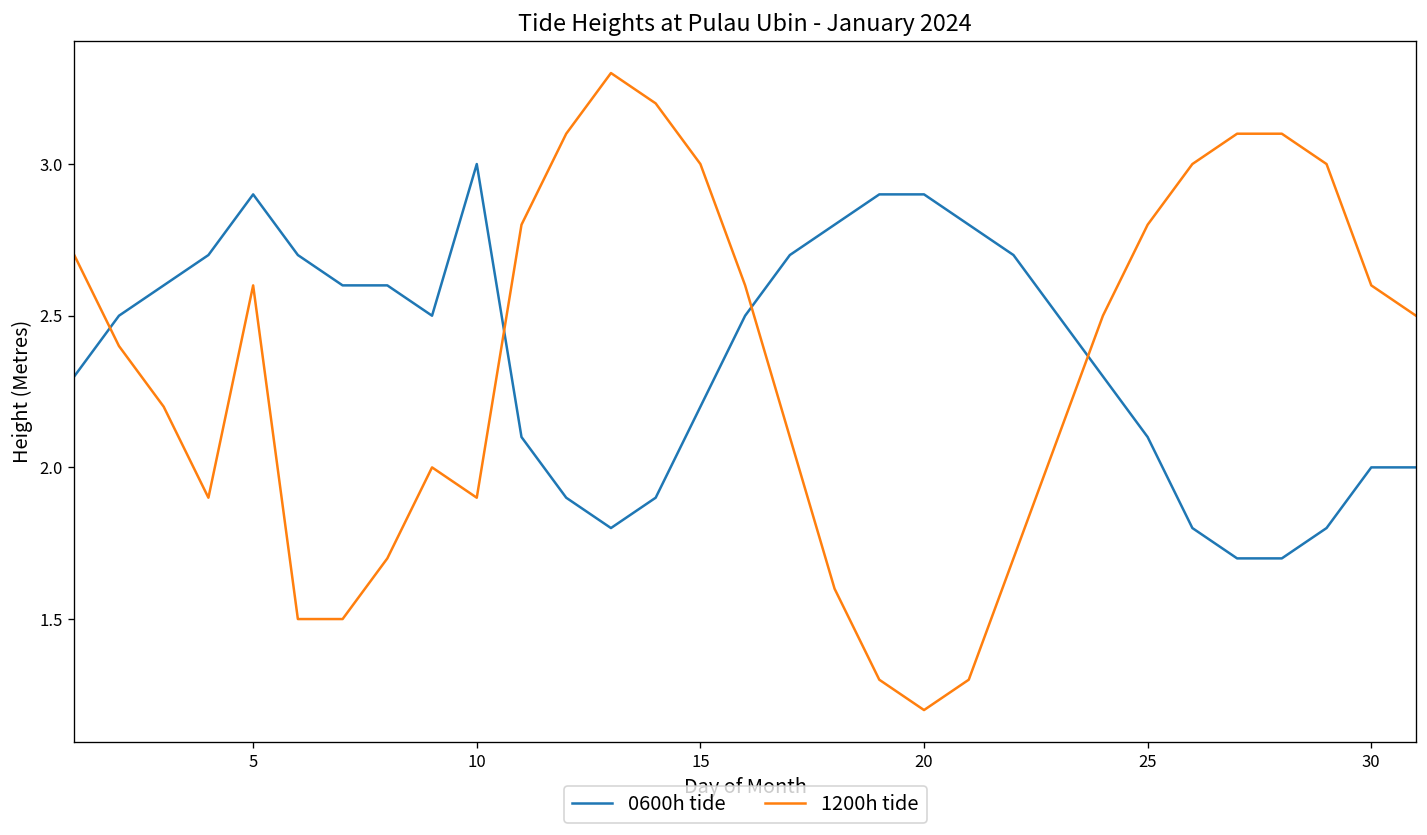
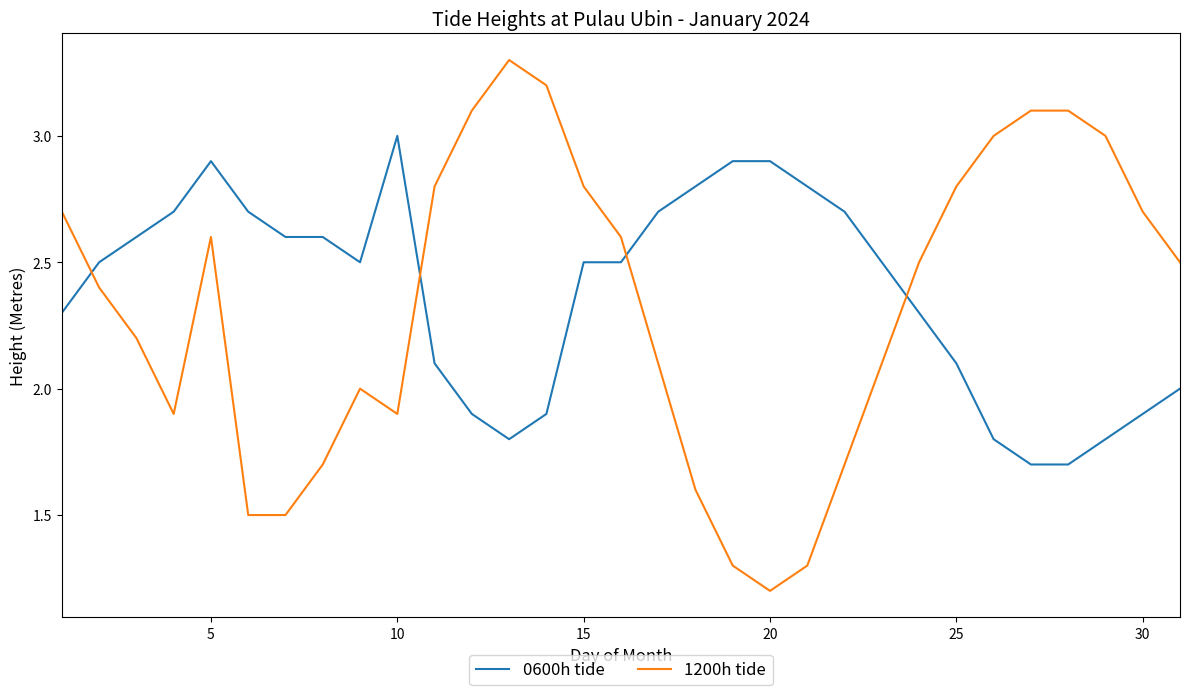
0600h tide, 15: 2.2 -> 2.5
1200h tide, 15: 3.0 -> 2.8
0600h tide, 30: 2.0 -> 1.9
1200h tide, 30: 2.6 -> 2.7
